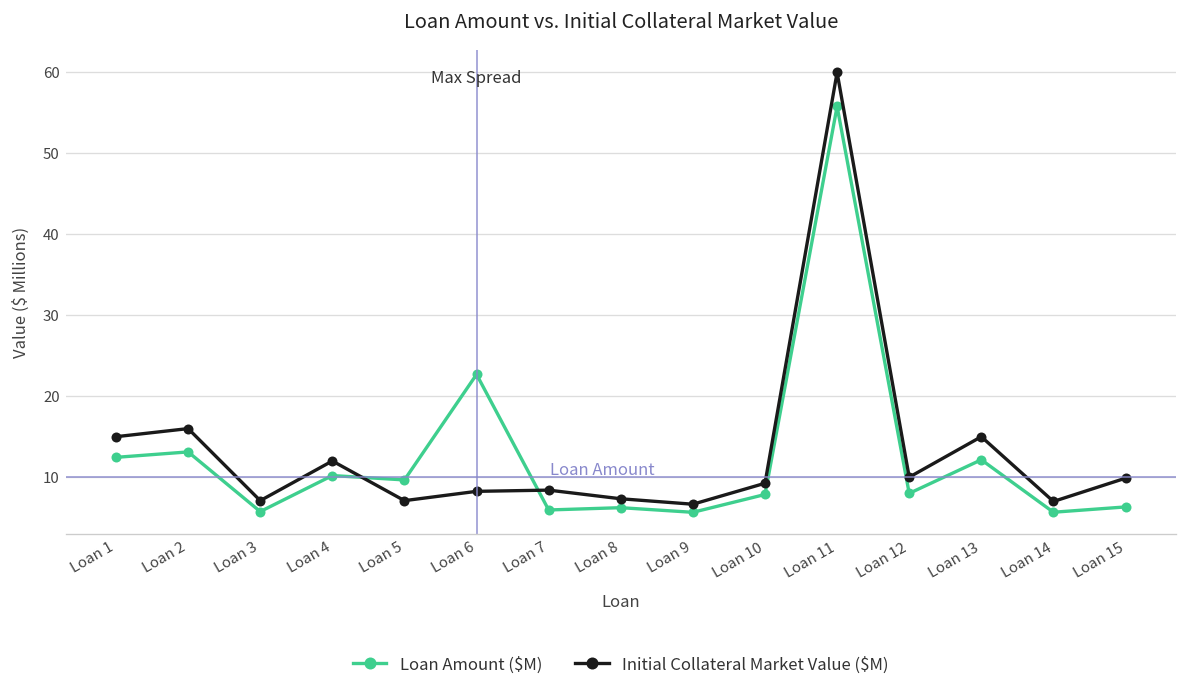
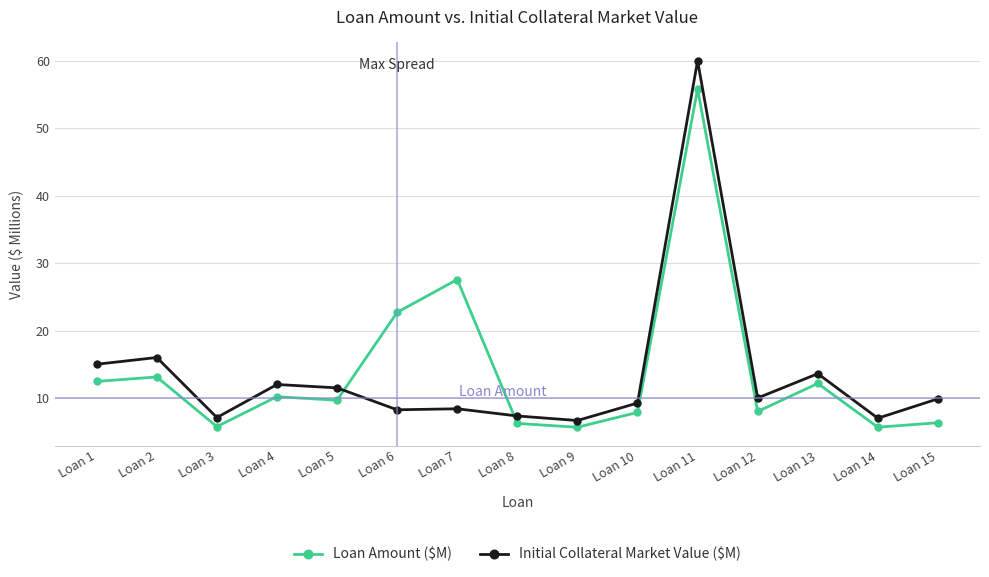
Initial Collateral Market Value ($M), Loan 5: 7 -> 12
Loan Amount ($M), Loan 7: 6 -> 28
Initial Collateral Market Value ($M), Loan 13: 15 -> 14
